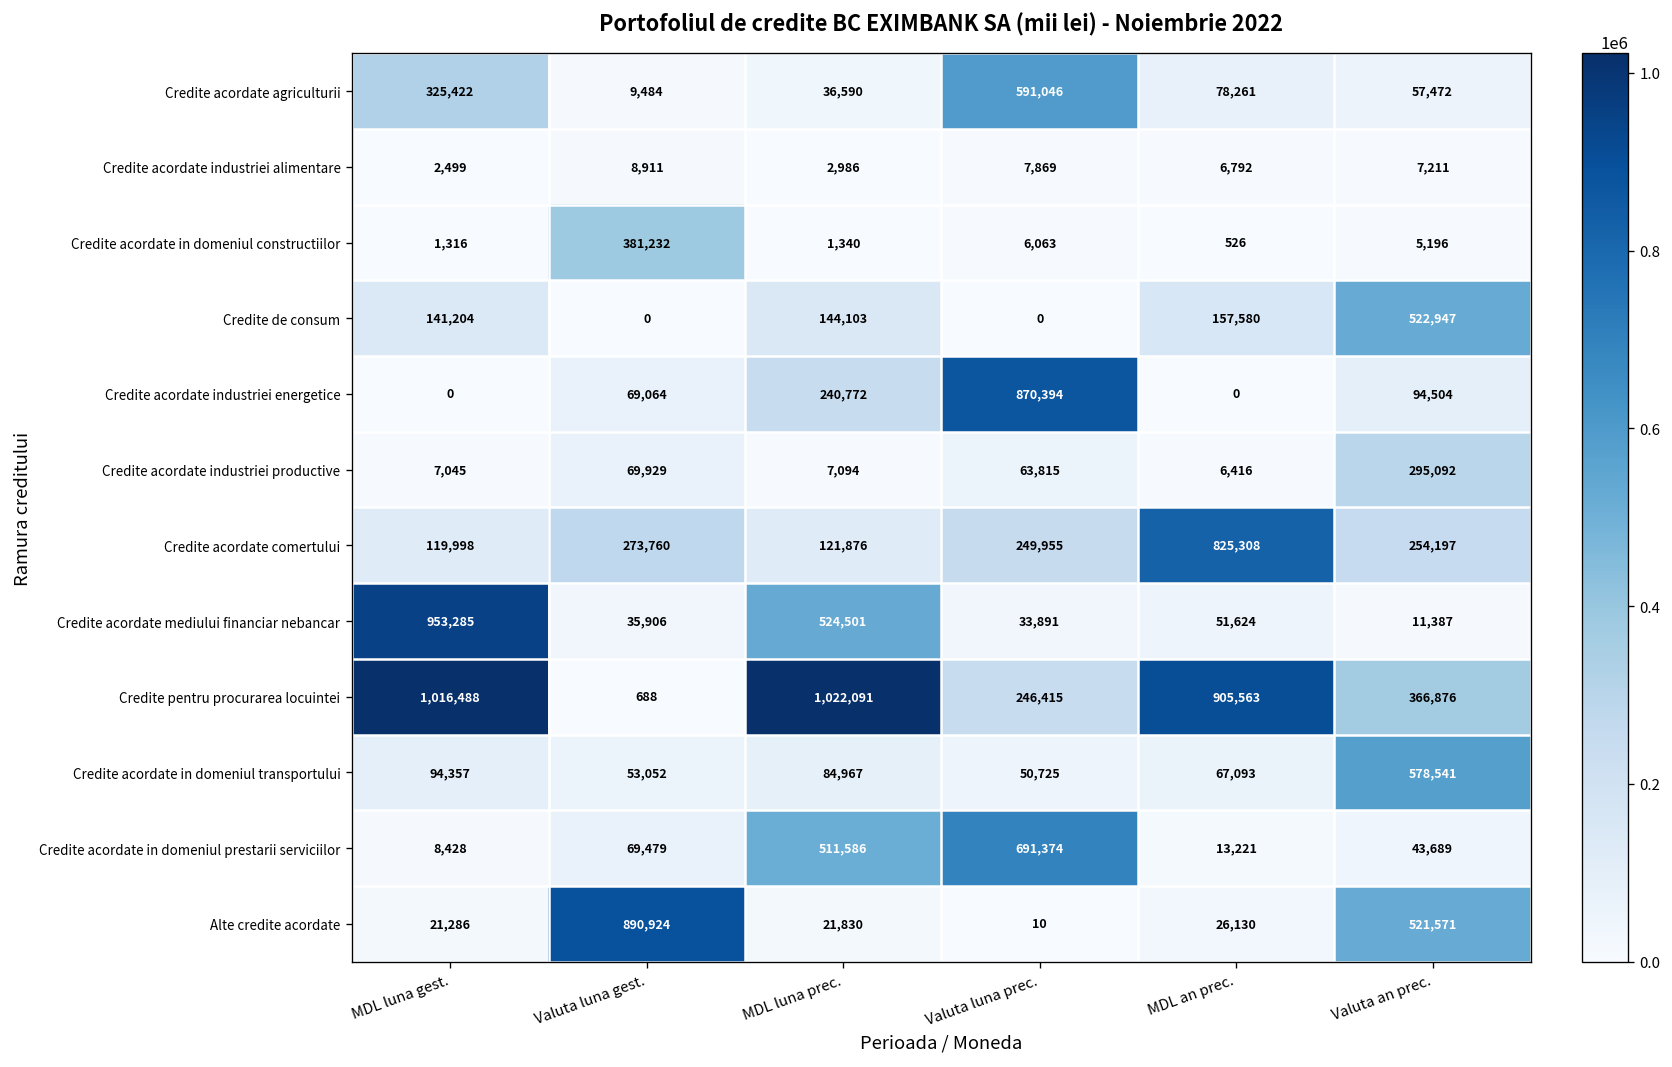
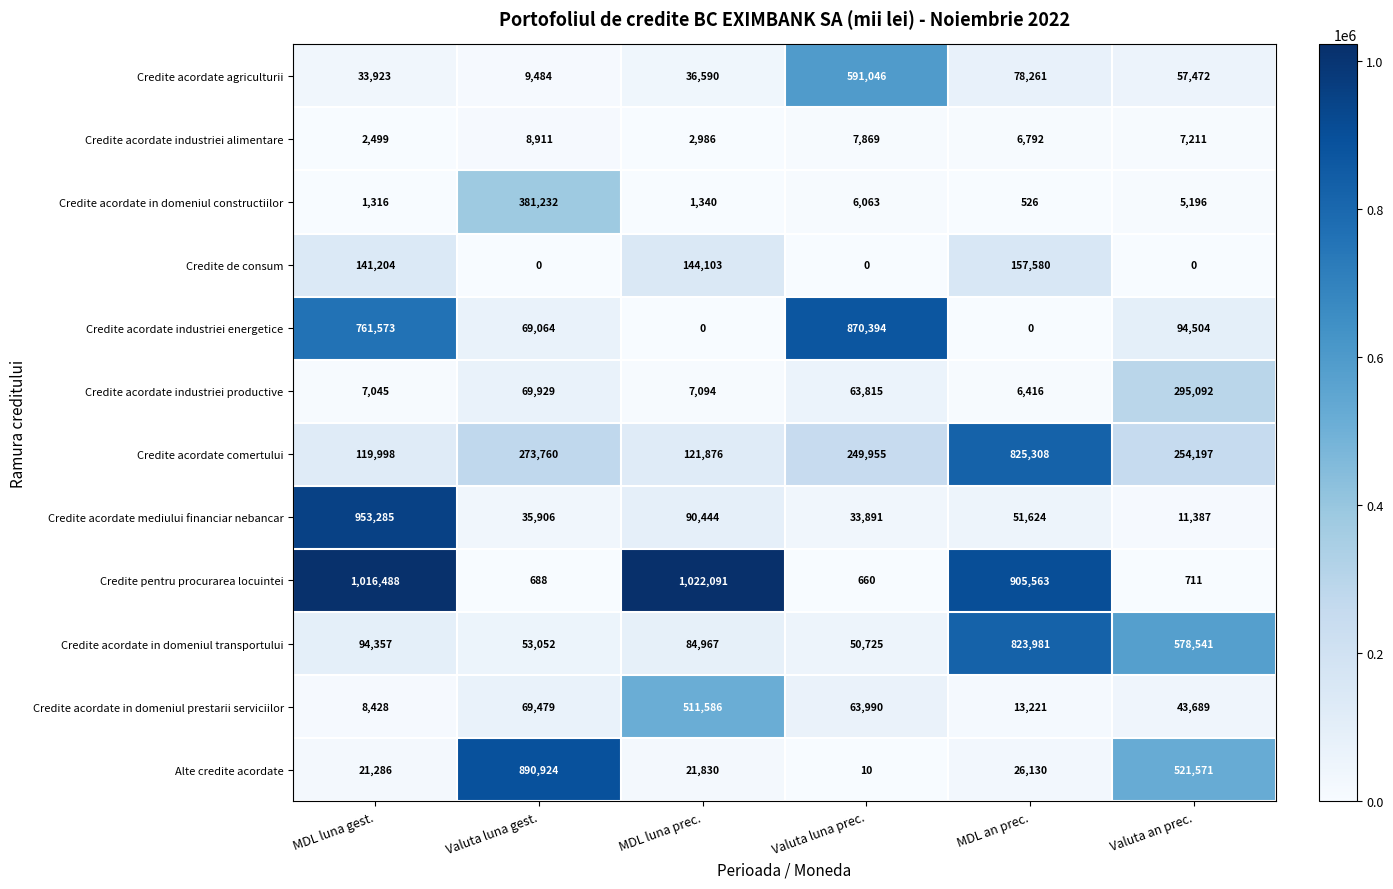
Credite acordate agriculturii, MDL luna gest.: 325,422 -> 33,923
Credite de consum, Valuta an prec.: 522,947 -> 0
Credite acordate industriei energetice, MDL luna gest.: 0 -> 761,573
Credite acordate industriei energetice, MDL luna prec.: 240,772 -> 0
Credite acordate mediului financiar nebancar, MDL luna prec.: 524,501 -> 90,444
Credite pentru procurarea locuintei, Valuta luna prec.: 246,415 -> 660
Credite pentru procurarea locuintei, Valuta an prec.: 366,876 -> 711
Credite acordate in domeniul transportului, MDL an prec.: 67,093 -> 823,981
Credite acordate in domeniul prestarii serviciilor, Valuta luna prec.: 691,374 -> 63,990
